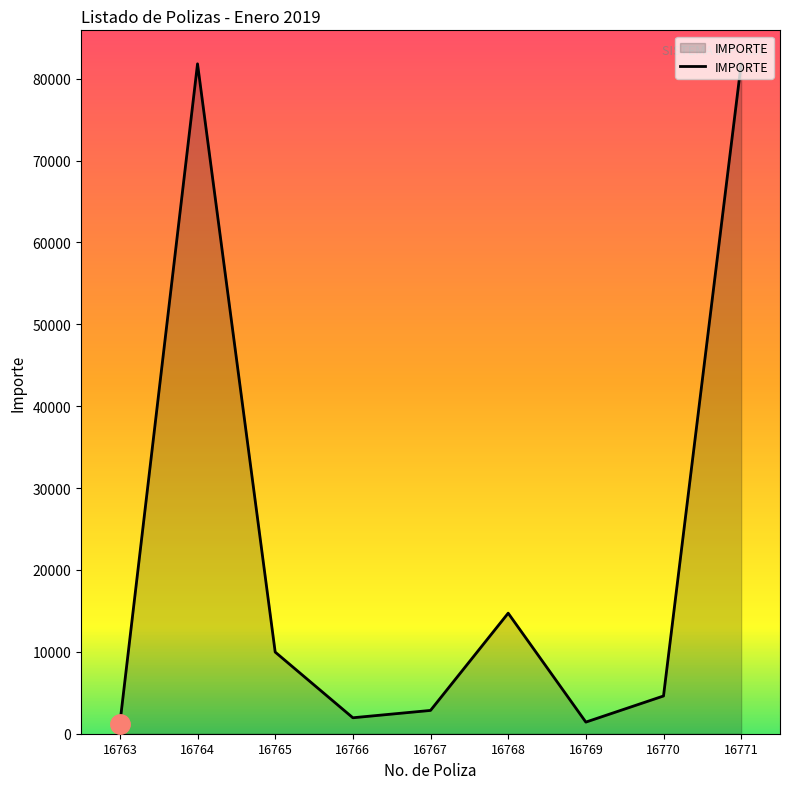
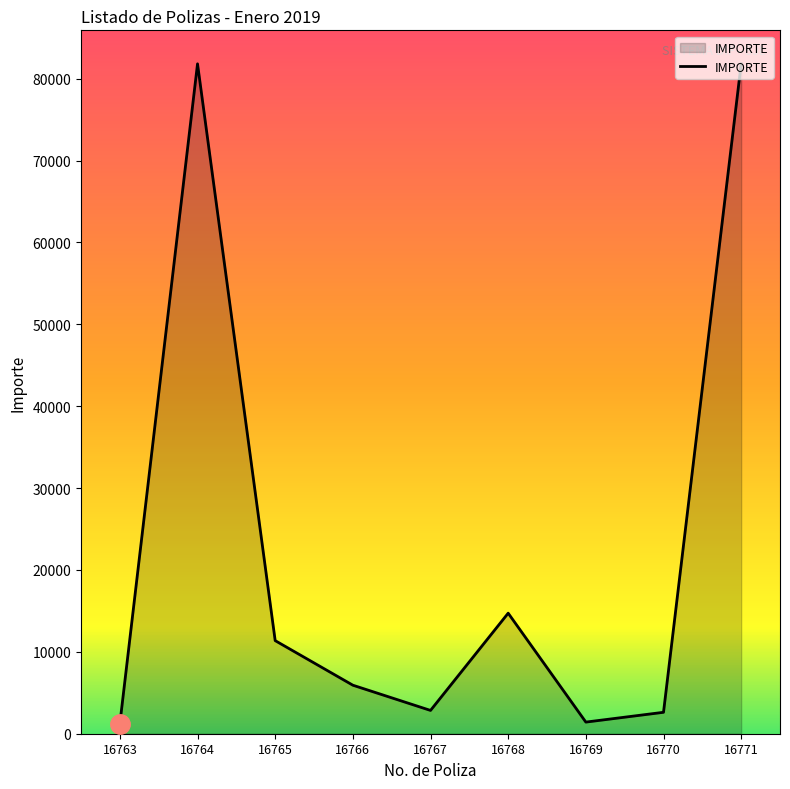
IMPORTE, 16765: 10000 -> 11000
IMPORTE, 16766: 2000 -> 6000
IMPORTE, 16770: 5000 -> 3000
